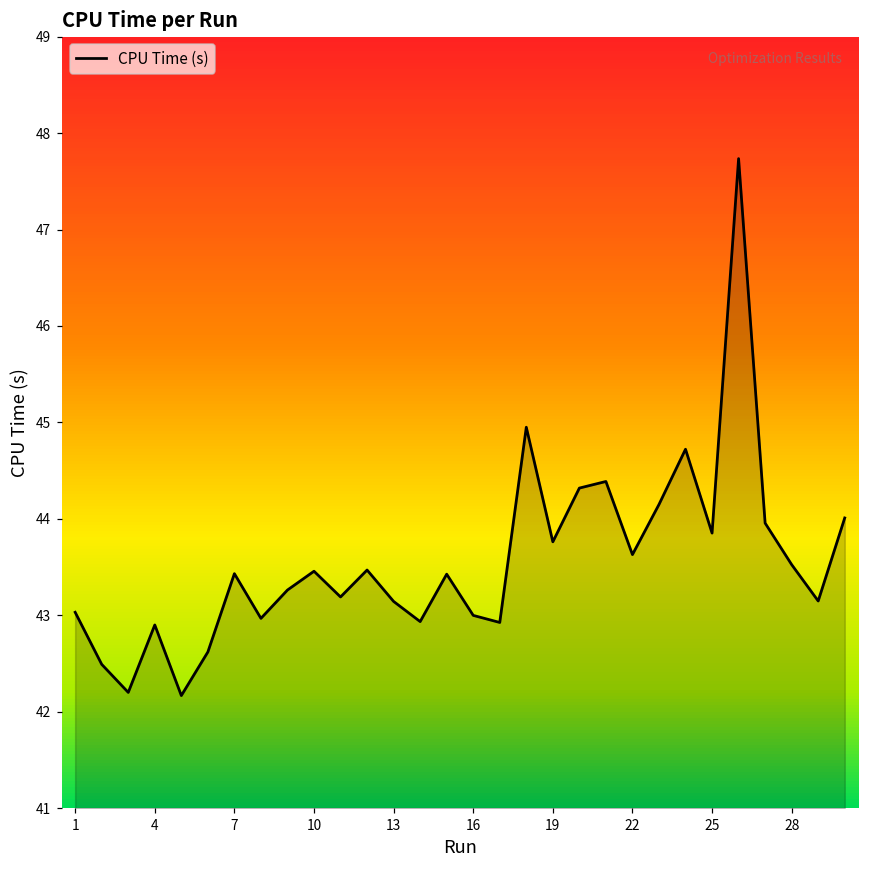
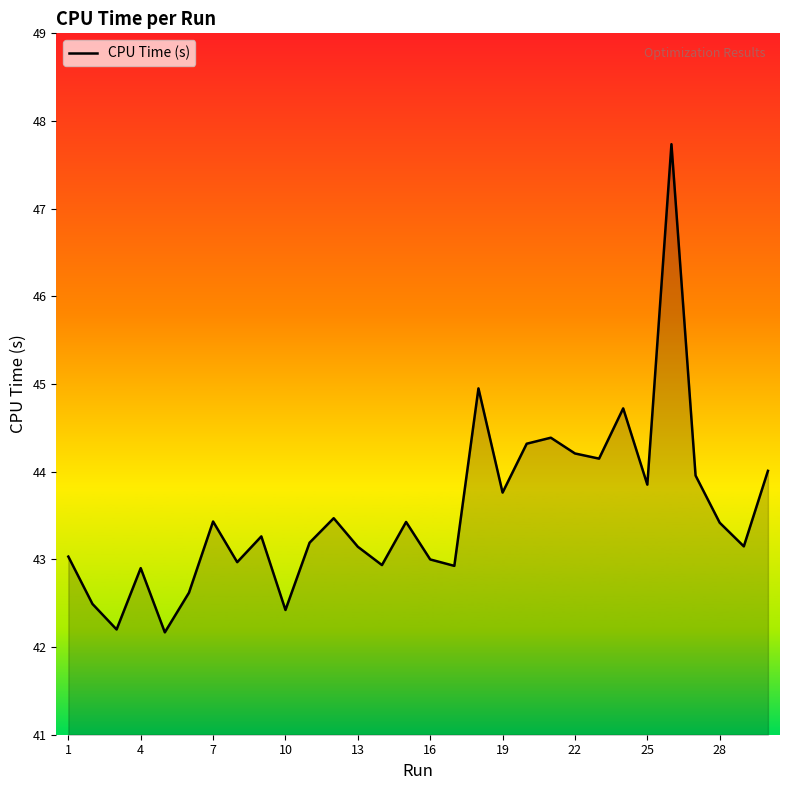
10: 43.5 -> 42.4
22: 43.6 -> 44.2
28: 43.5 -> 43.4
